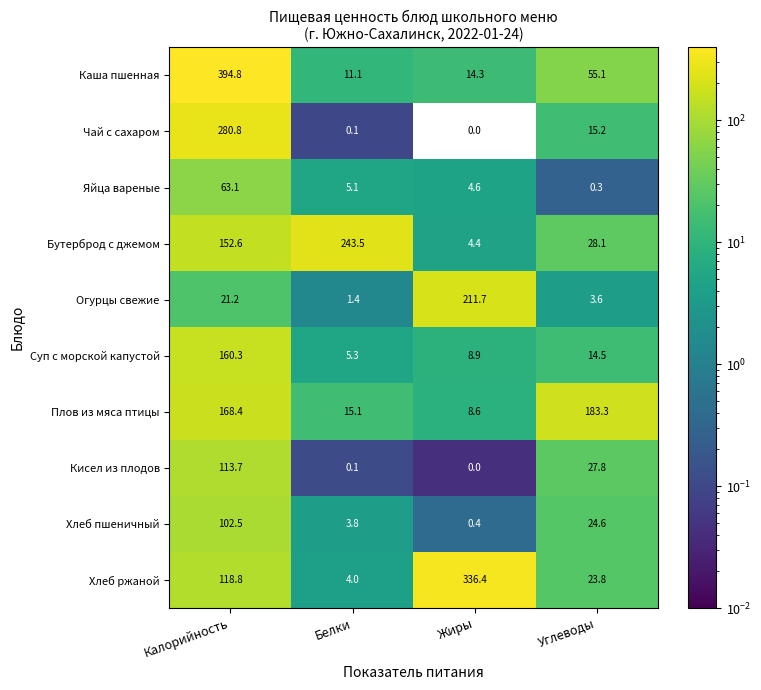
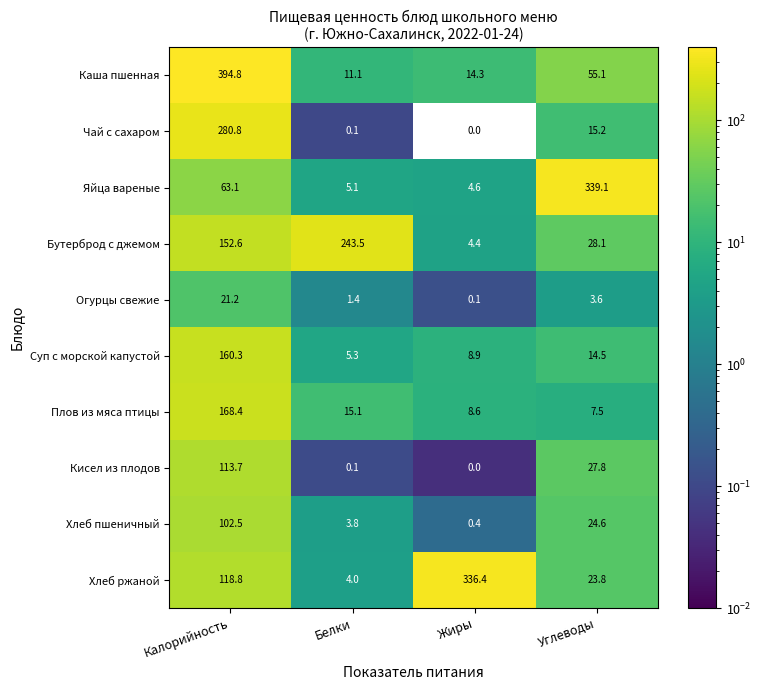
Яйца вареные, Углеводы: 0.3 -> 339.1
Огурцы свежие, Жиры: 211.7 -> 0.1
Плов из мяса птицы, Углеводы: 183.3 -> 7.5
